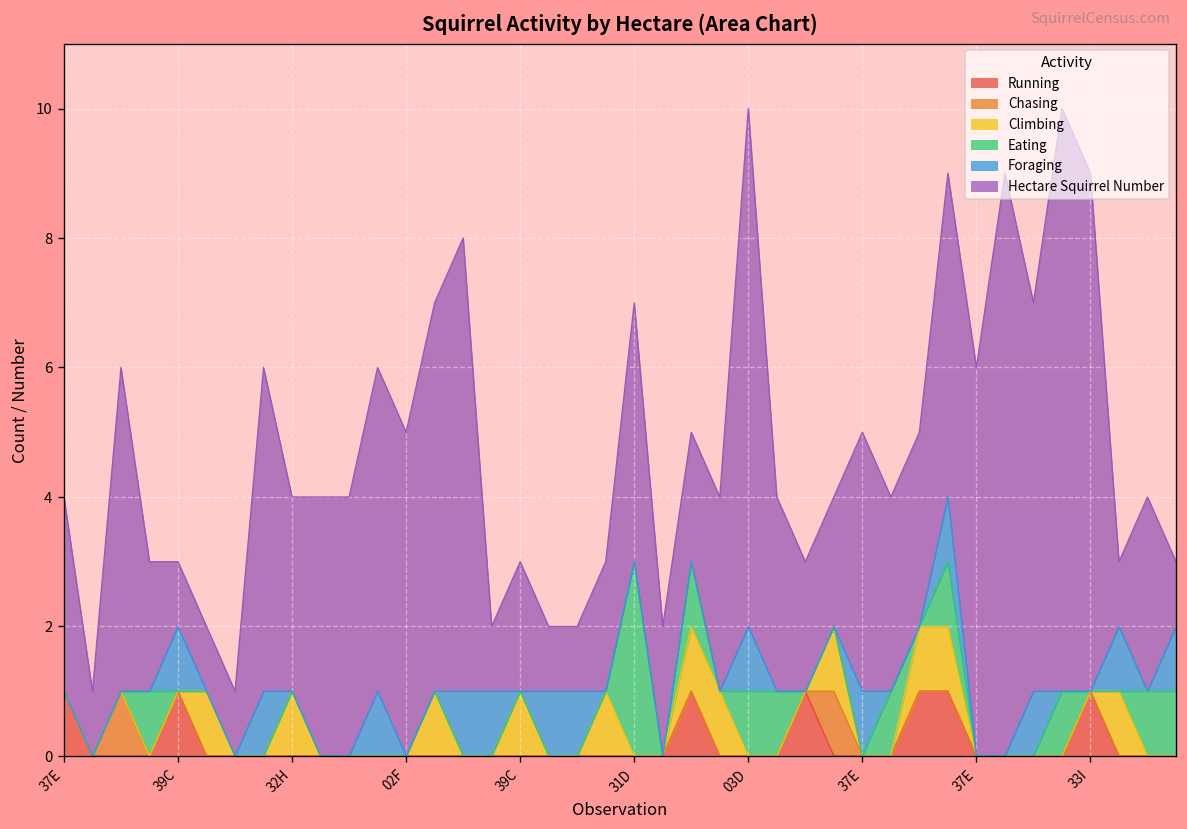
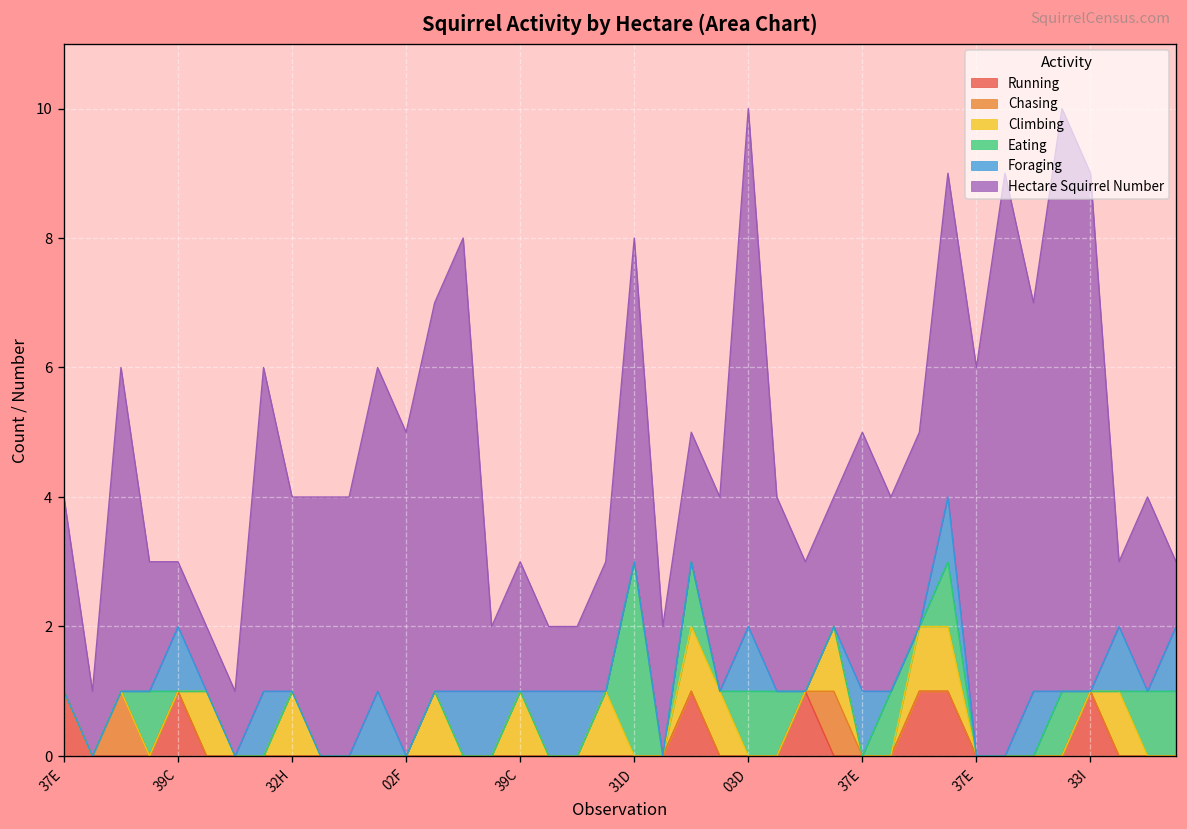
Hectare Squirrel Number, 31D: 4 -> 5
